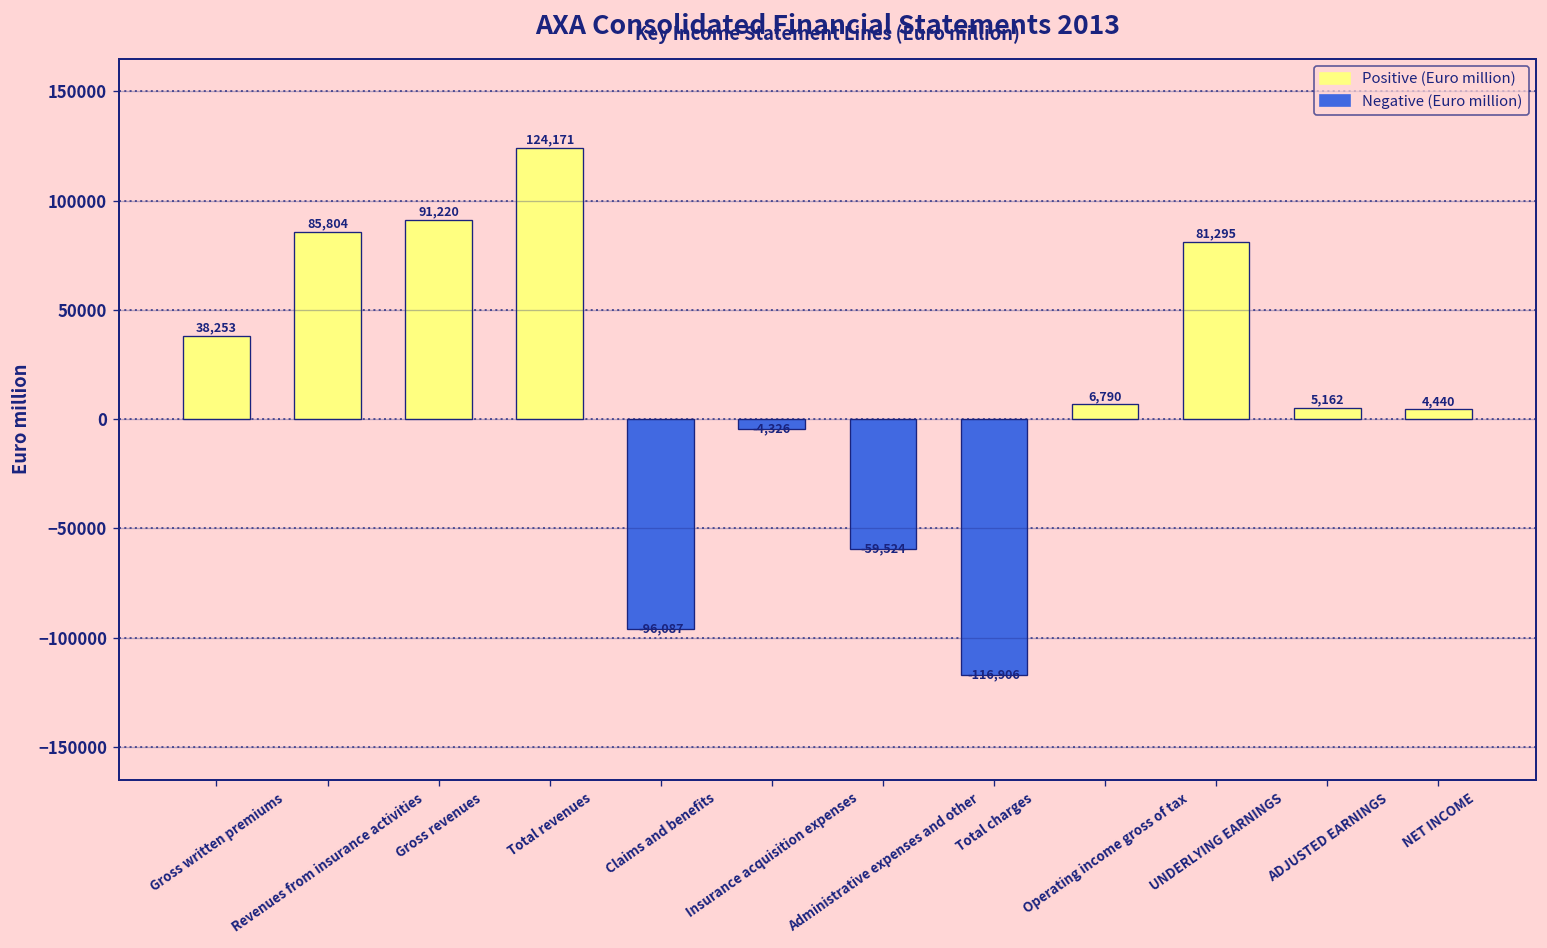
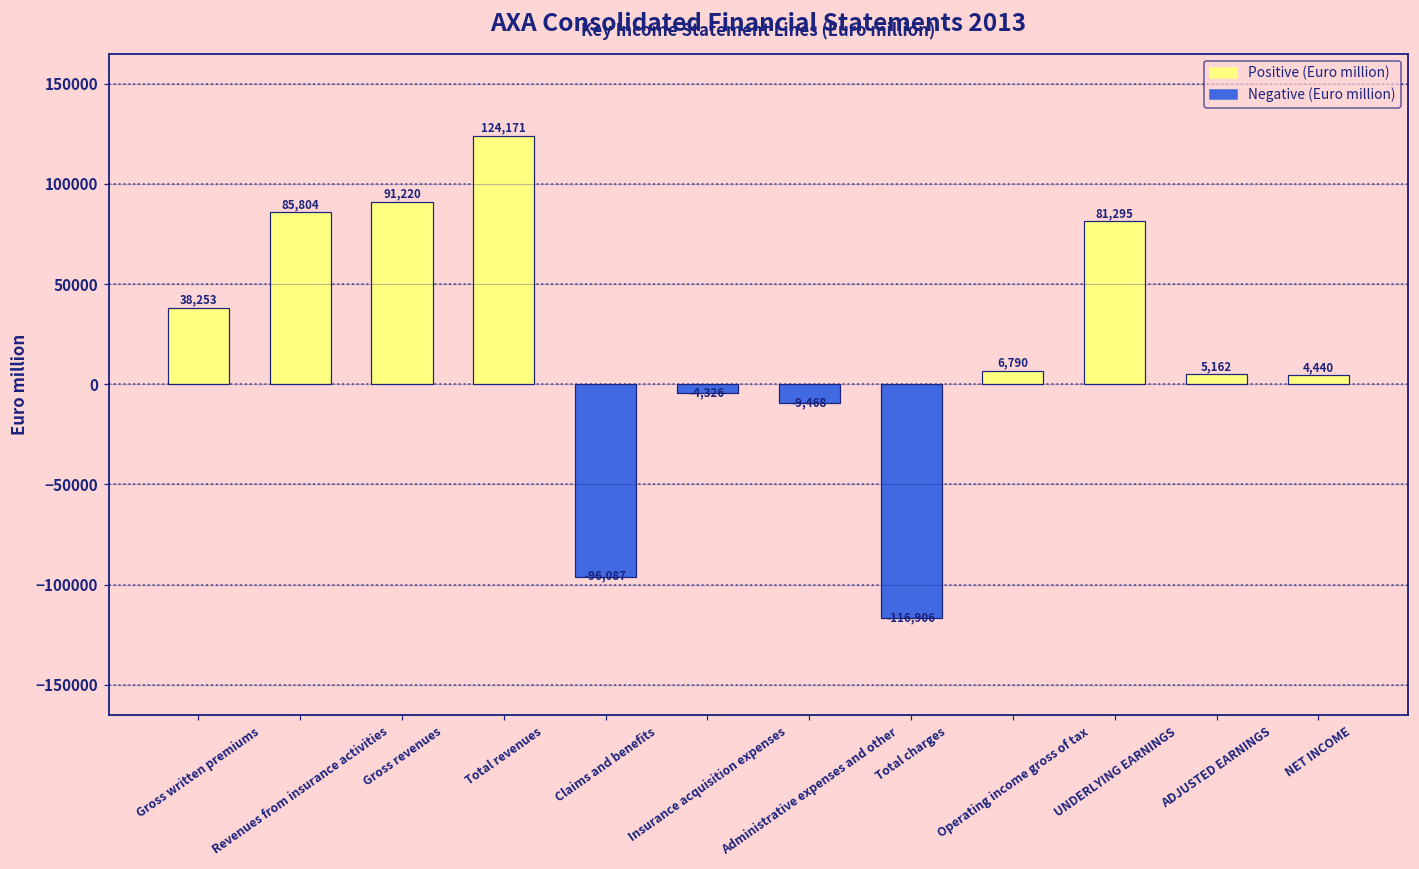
Administrative expenses and other: -59,524 -> -9,468
